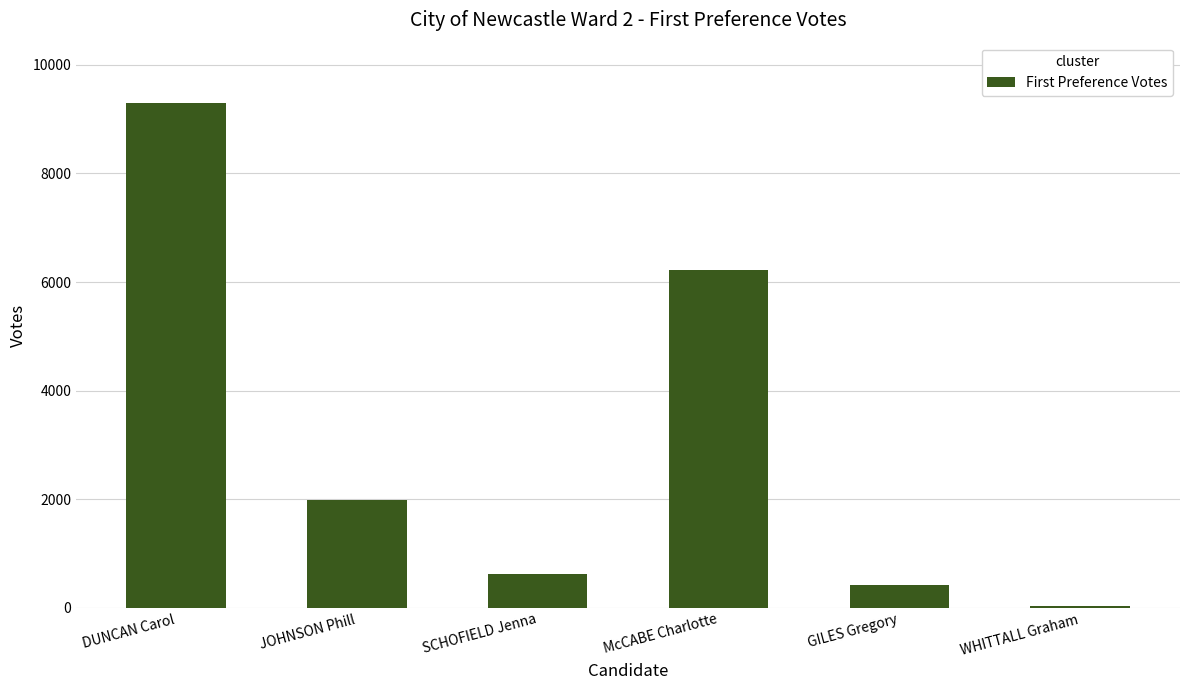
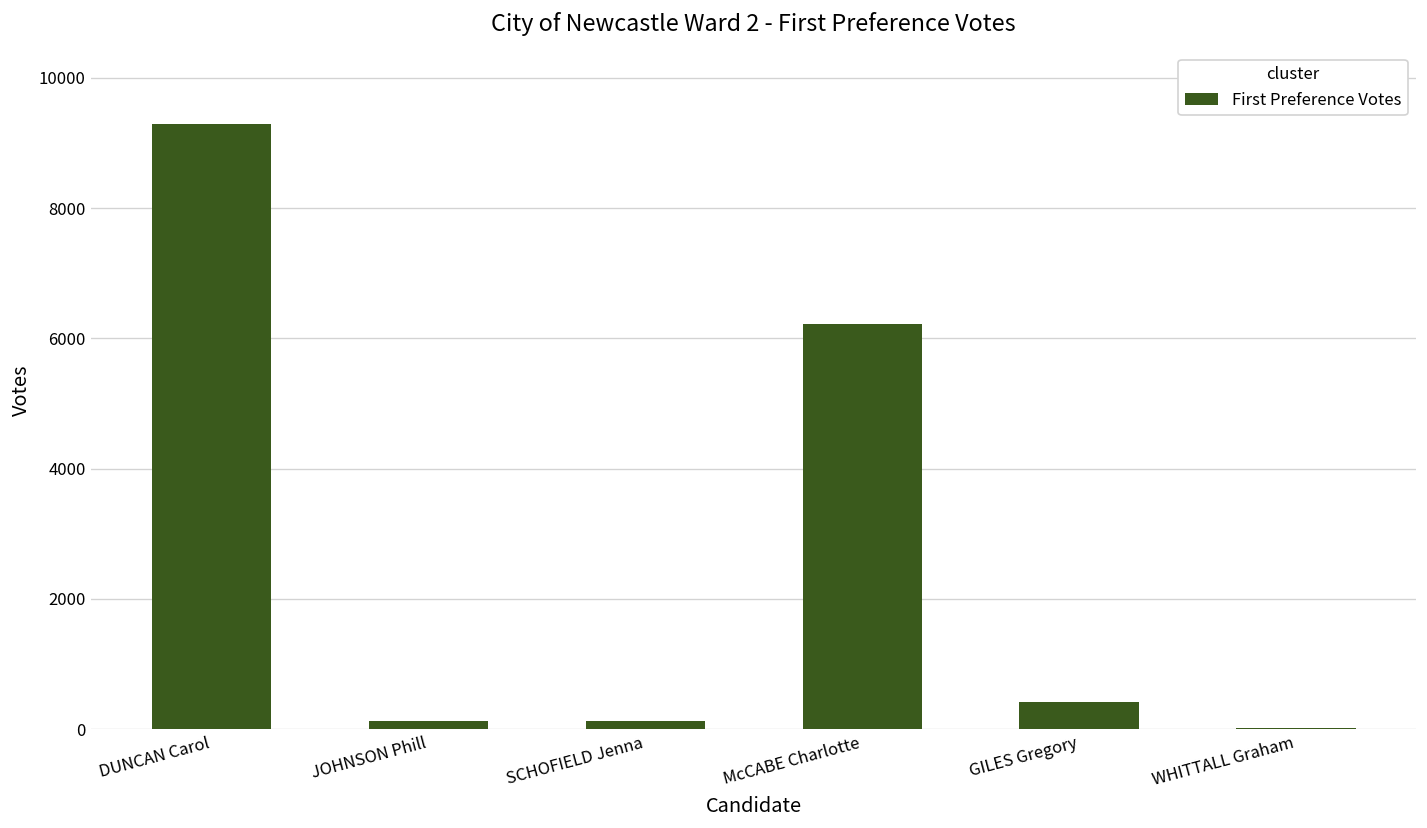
JOHNSON Phill: 2000 -> 100
SCHOFIELD Jenna: 600 -> 100
